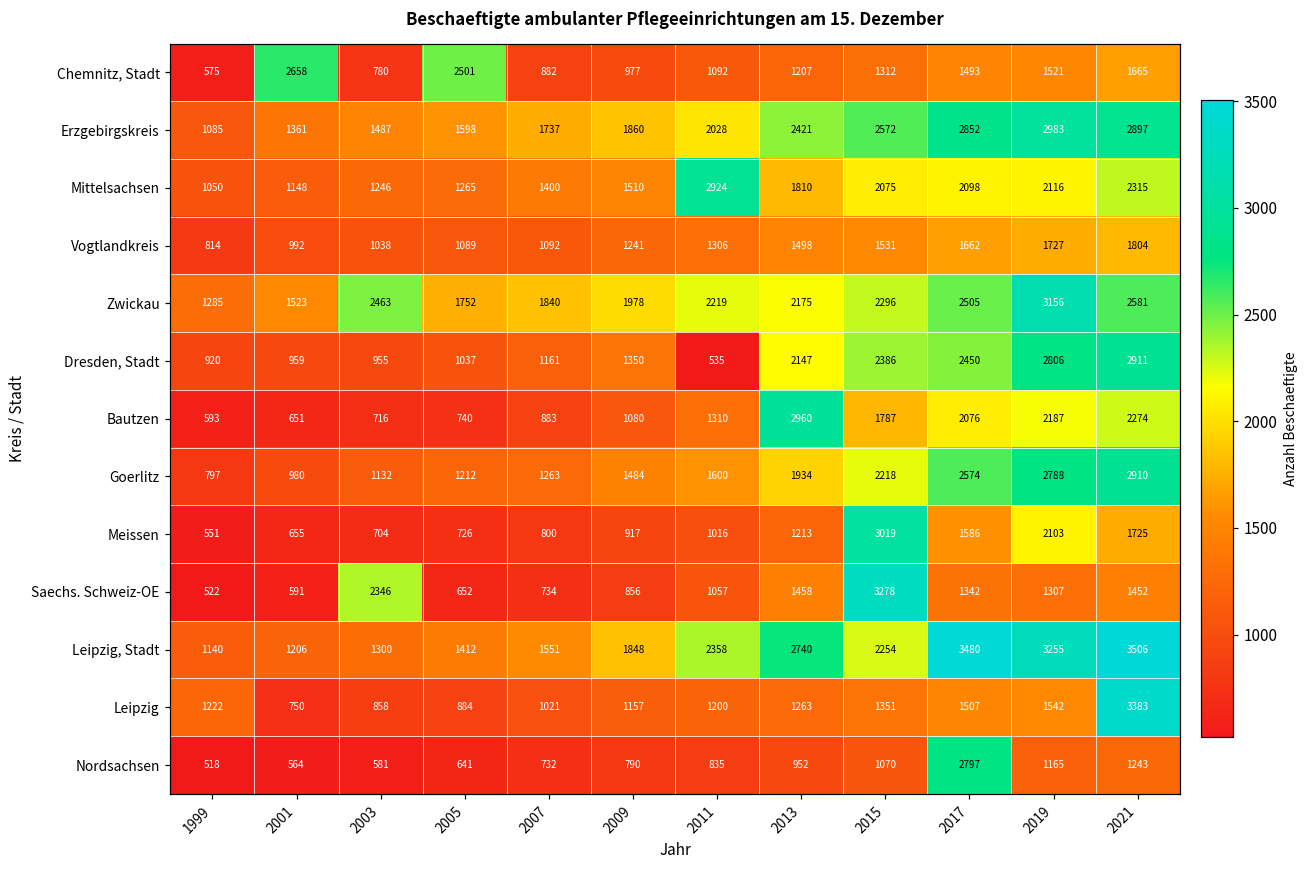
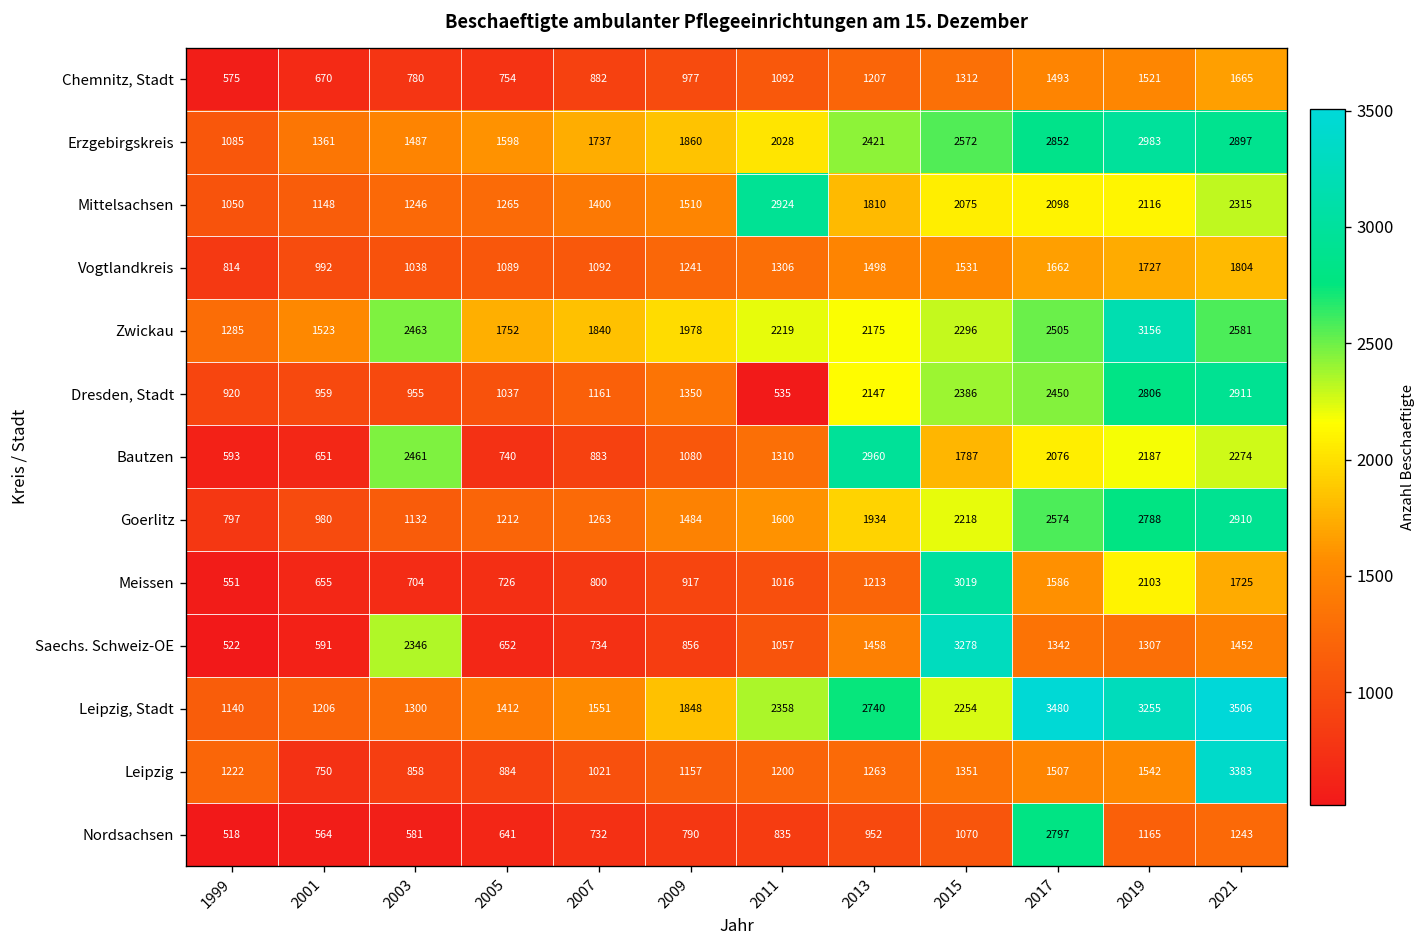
Chemnitz, Stadt, 2001: 2658 -> 670
Chemnitz, Stadt, 2005: 2501 -> 754
Bautzen, 2003: 716 -> 2461
